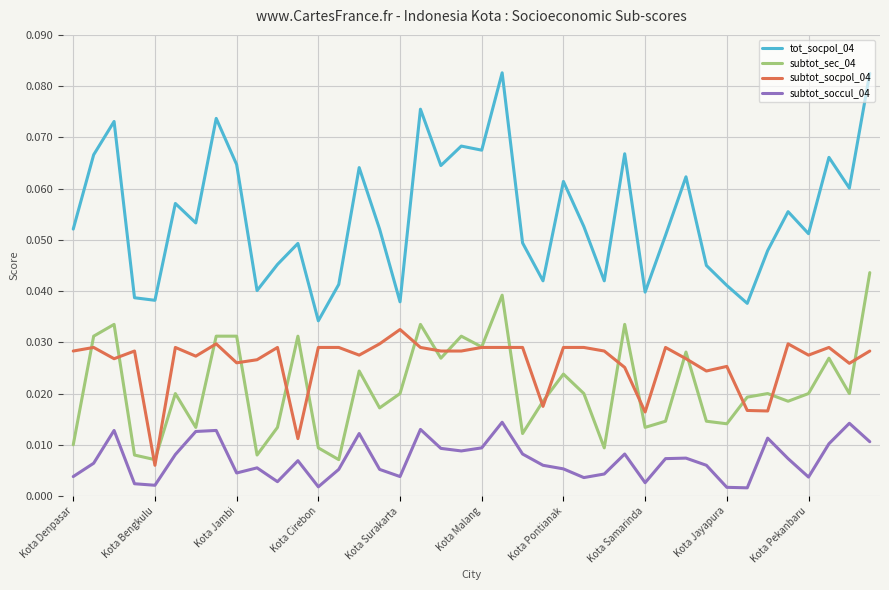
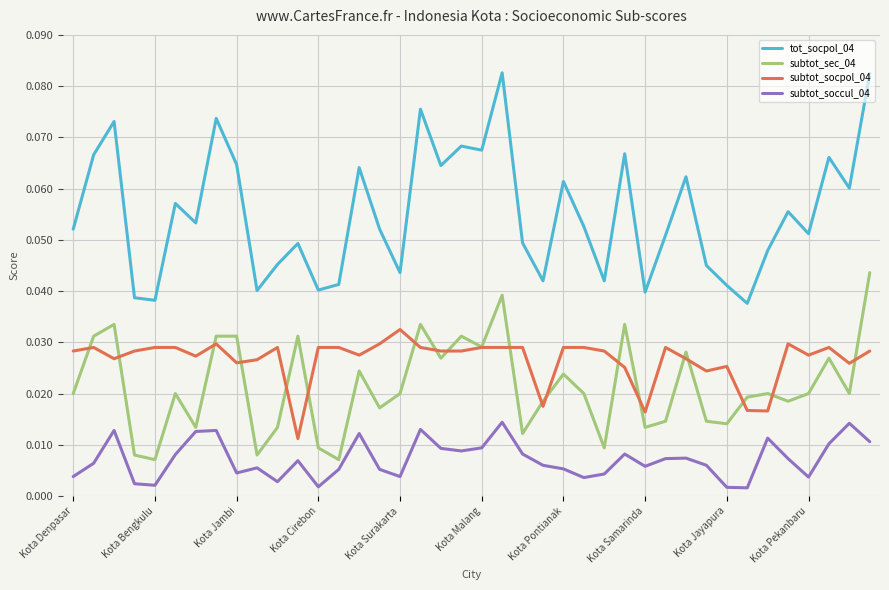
subtot_sec_04, Kota Denpasar: 0.01 -> 0.02
subtot_socpol_04, Kota Bengkulu: 0.006 -> 0.029
tot_socpol_04, Kota Cirebon: 0.034 -> 0.040
tot_socpol_04, Kota Surakarta: 0.038 -> 0.044
subtot_soccul_04, Kota Samarinda: 0.003 -> 0.006
